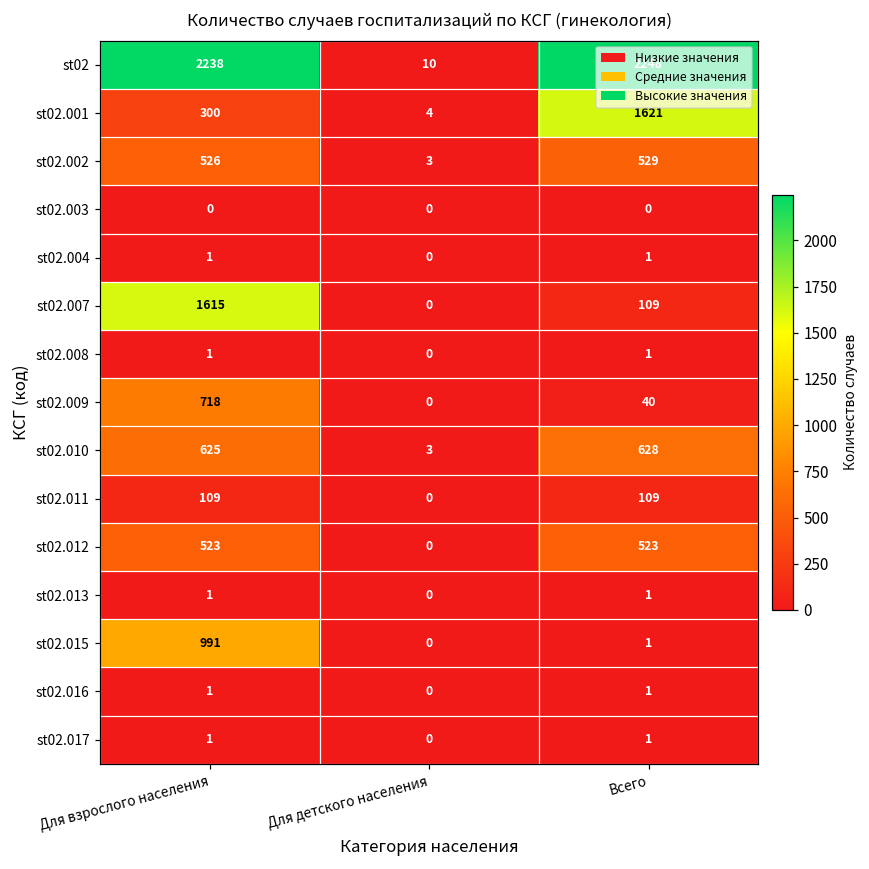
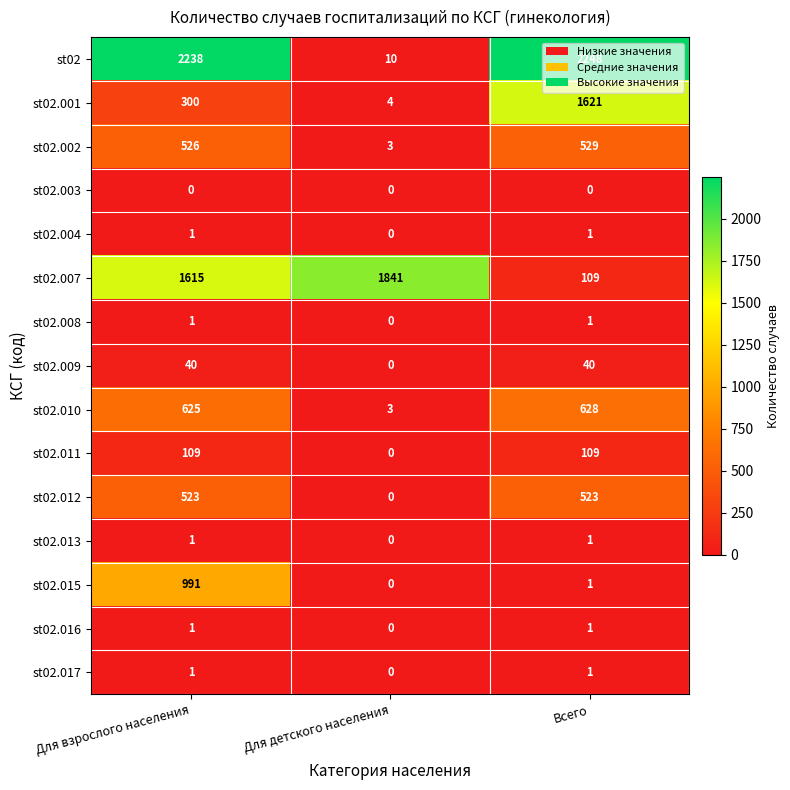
st02.007, Для детского населения: 0 -> 1841
st02.009, Для взрослого населения: 718 -> 40
